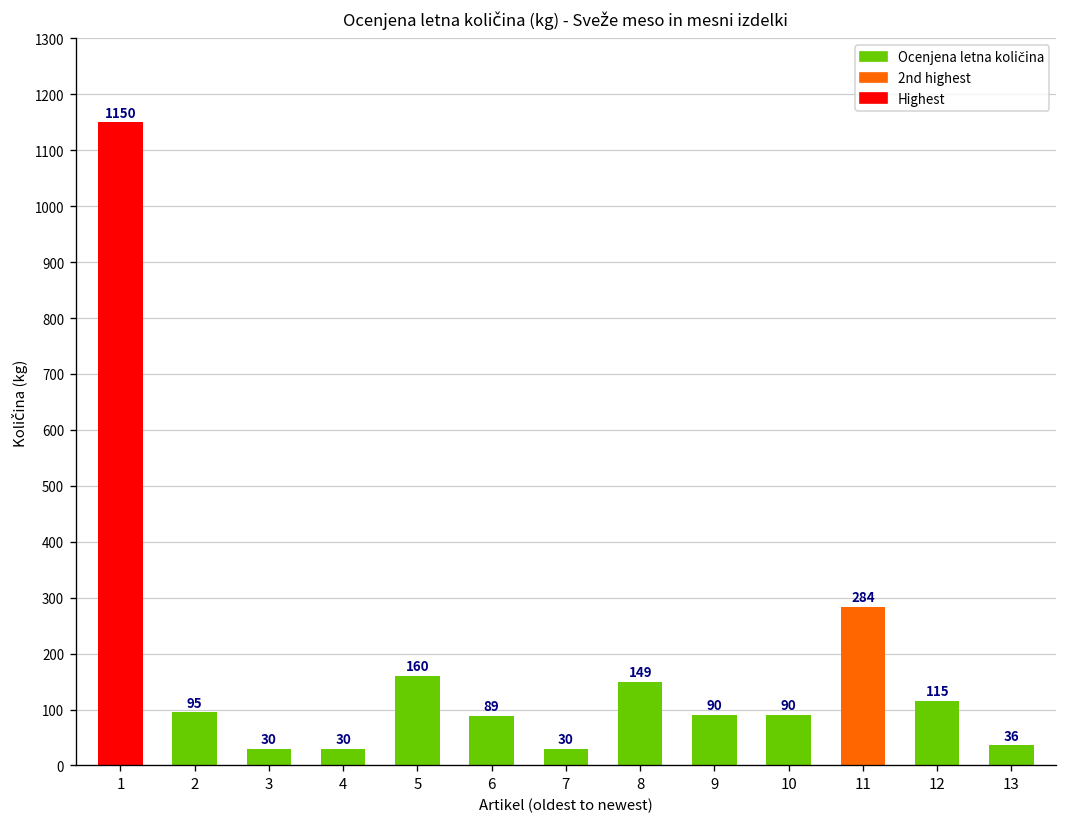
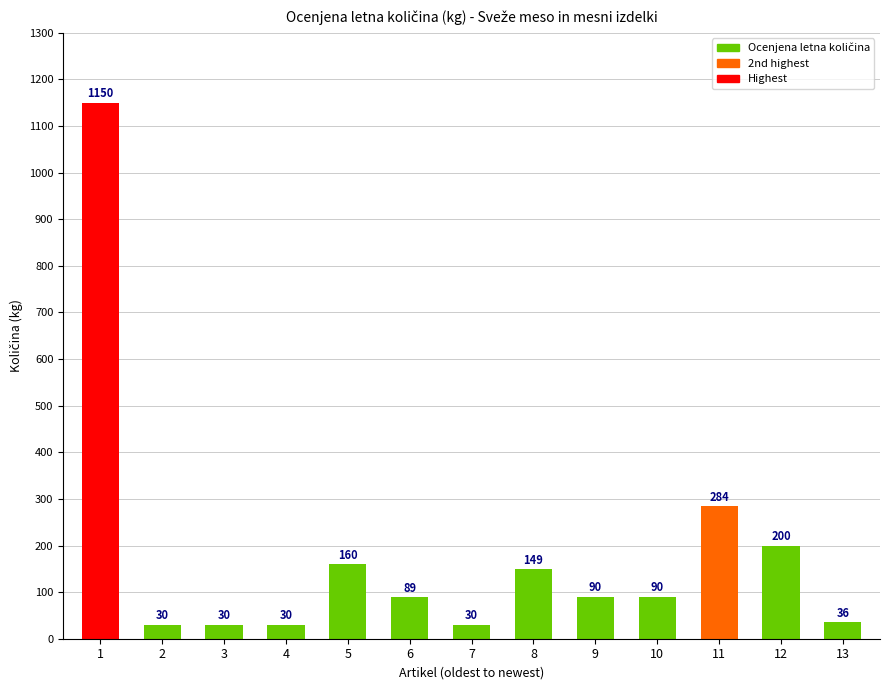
2: 95 -> 30
12: 115 -> 200
